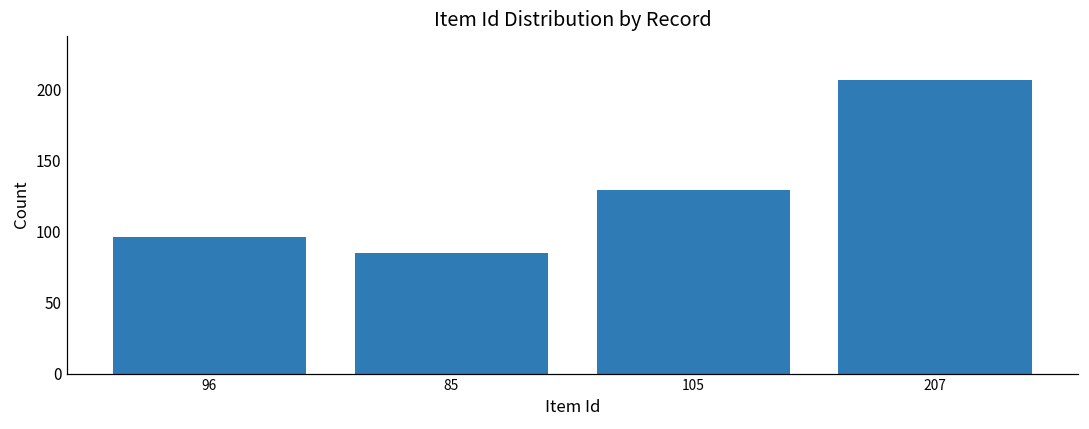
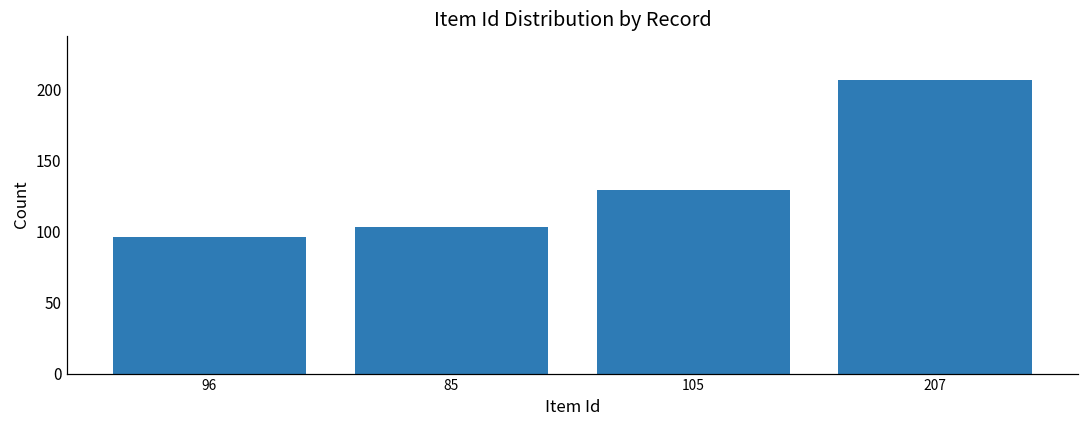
85: 85 -> 103
